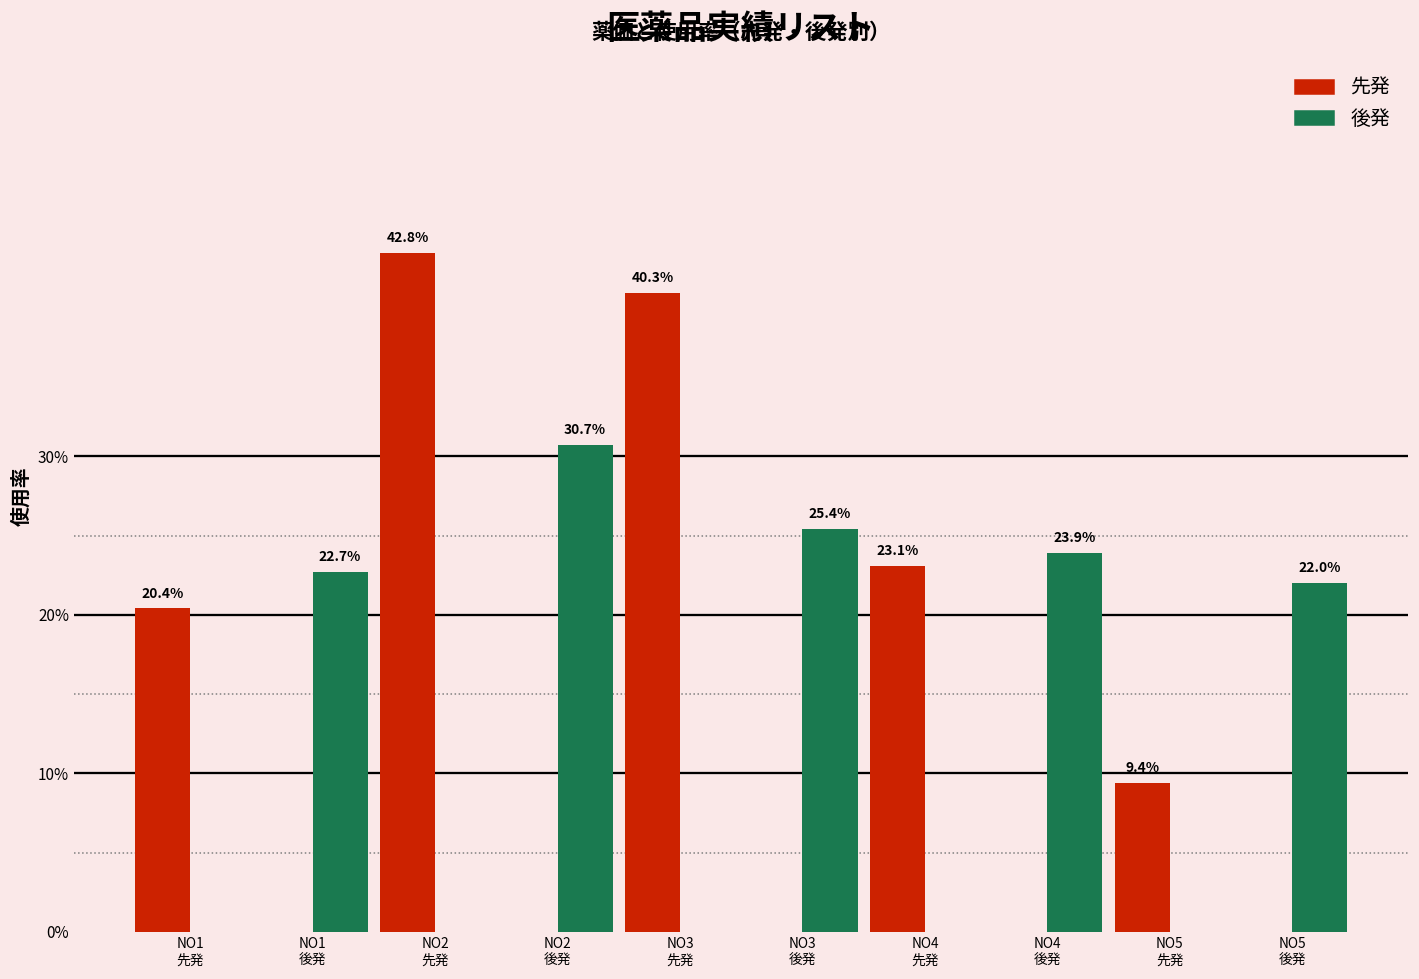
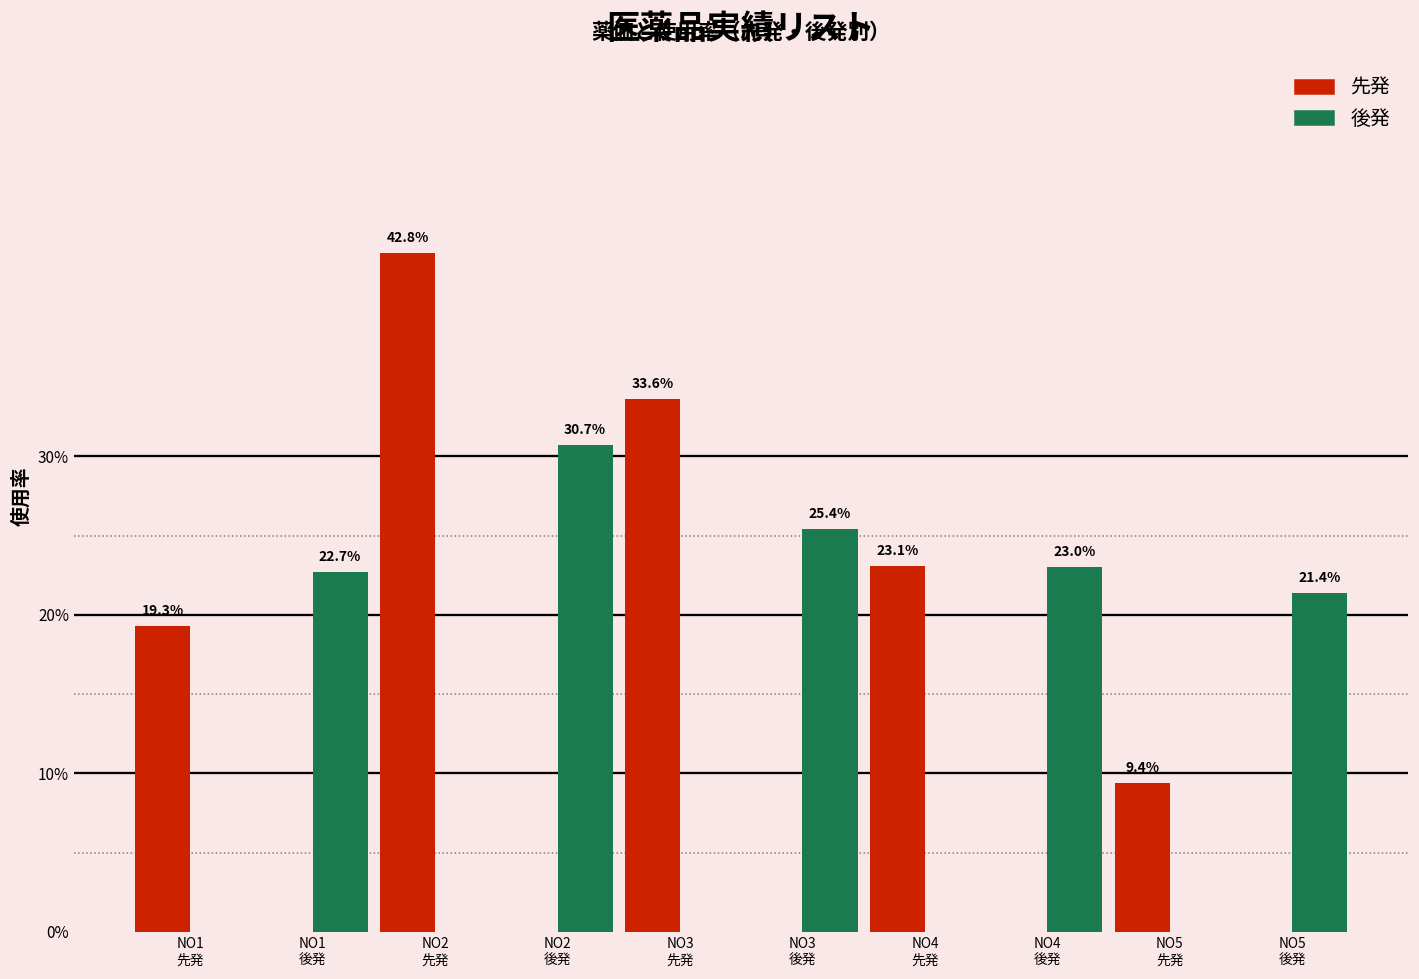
先発, NO1 先発: 20.4% -> 19.3%
先発, NO3 先発: 40.3% -> 33.6%
後発, NO4 後発: 23.9% -> 23.0%
後発, NO5 後発: 22.0% -> 21.4%
